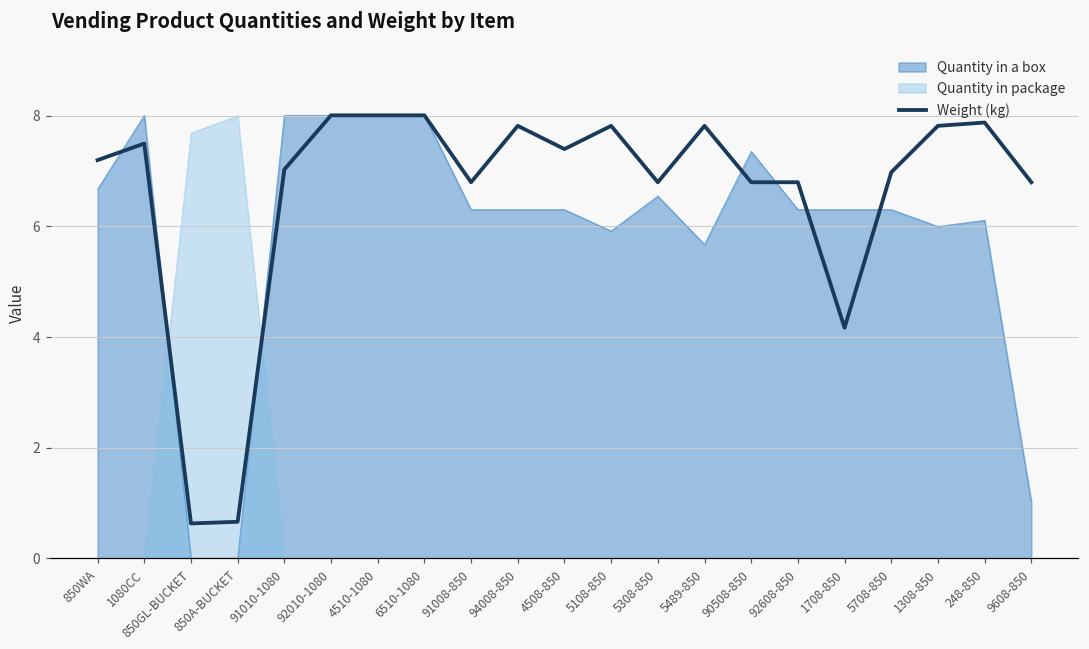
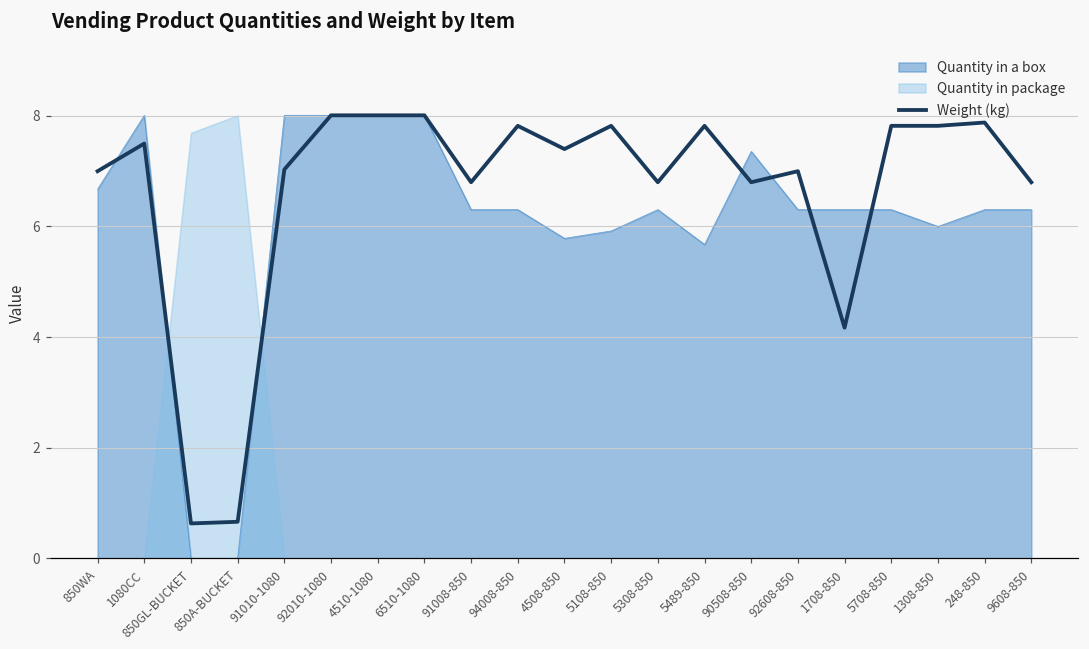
Weight (kg), 850WA: 7.2 -> 7.0
Quantity in a box, 4508-850: 6.3 -> 5.8
Quantity in a box, 5308-850: 6.5 -> 6.3
Weight (kg), 92608-850: 6.8 -> 7.0
Weight (kg), 5708-850: 7.0 -> 7.8
Quantity in a box, 248-850: 6.1 -> 6.3
Quantity in a box, 9608-850: 1.0 -> 6.3
